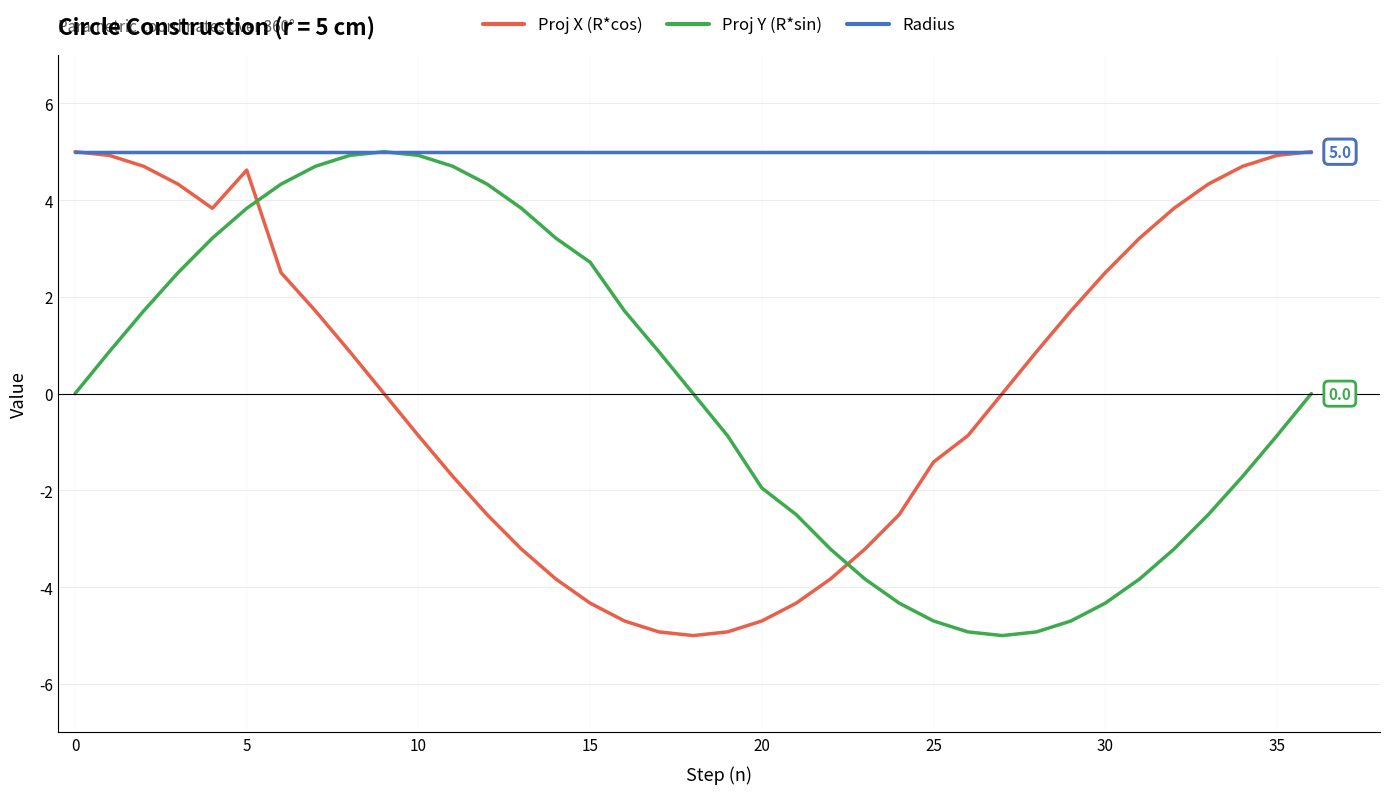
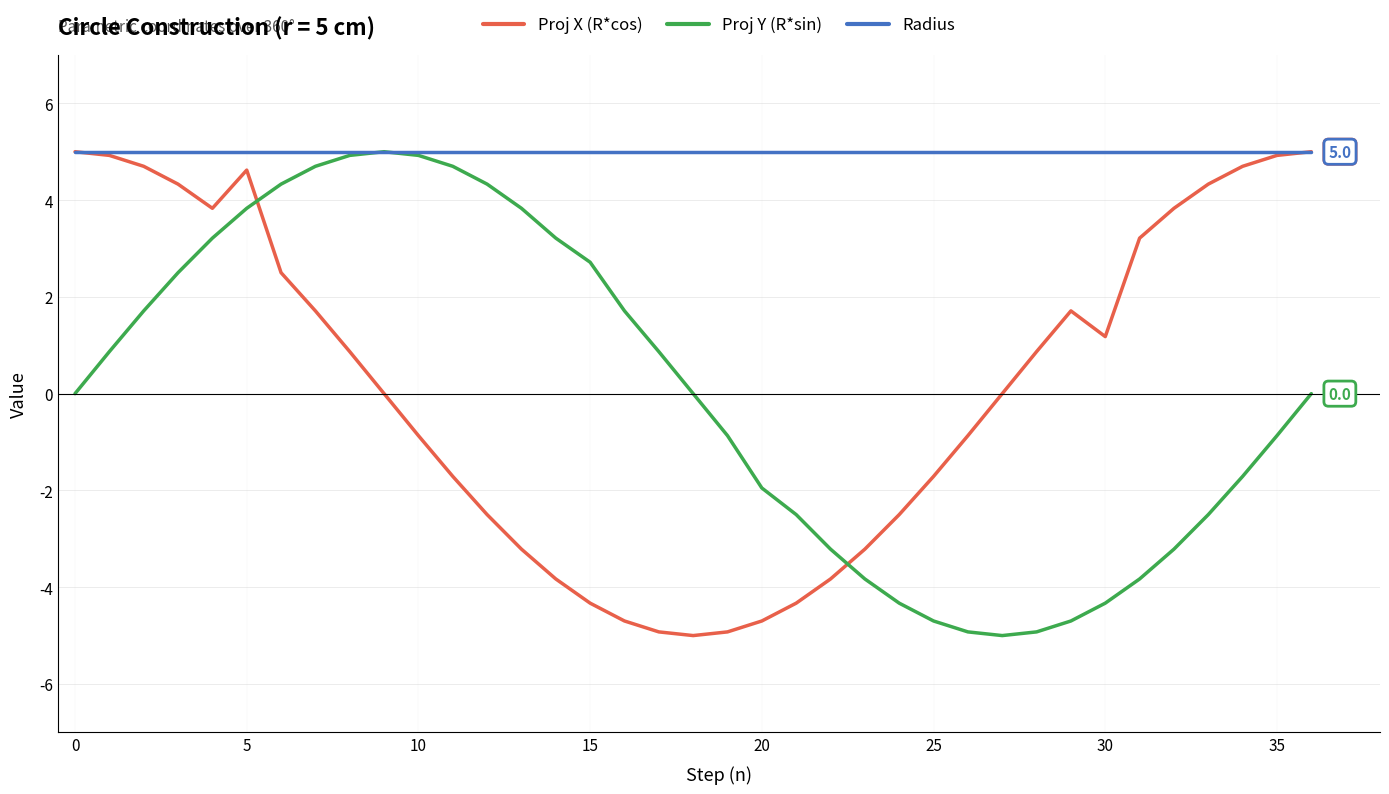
Proj X (R*cos), 25: -1.4 -> -1.7
Proj X (R*cos), 30: 2.5 -> 1.2
